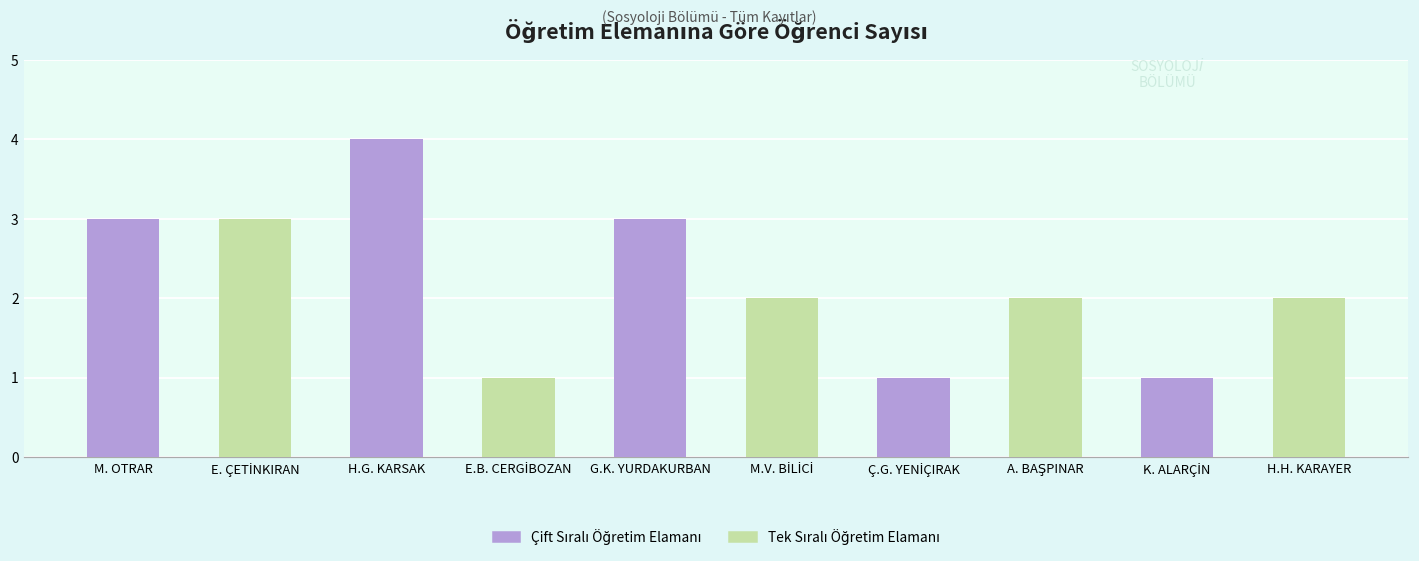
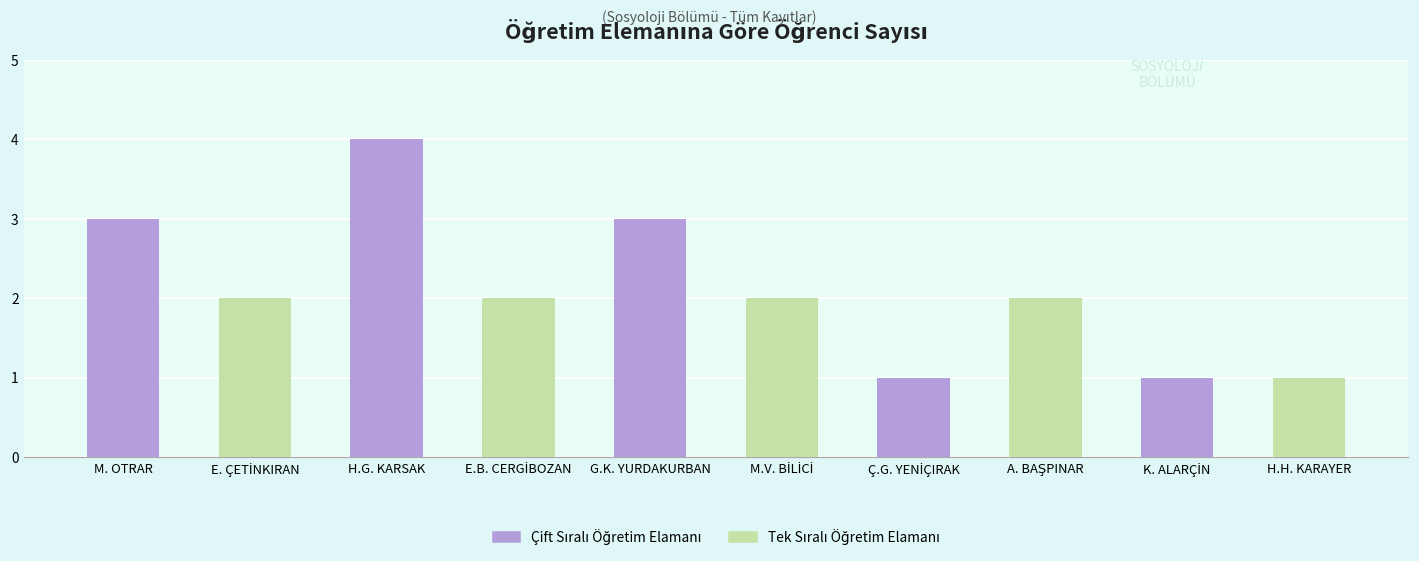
E. ÇETİNKIRAN: 3 -> 2
E.B. CERGİBOZAN: 1 -> 2
H.H. KARAYER: 2 -> 1
